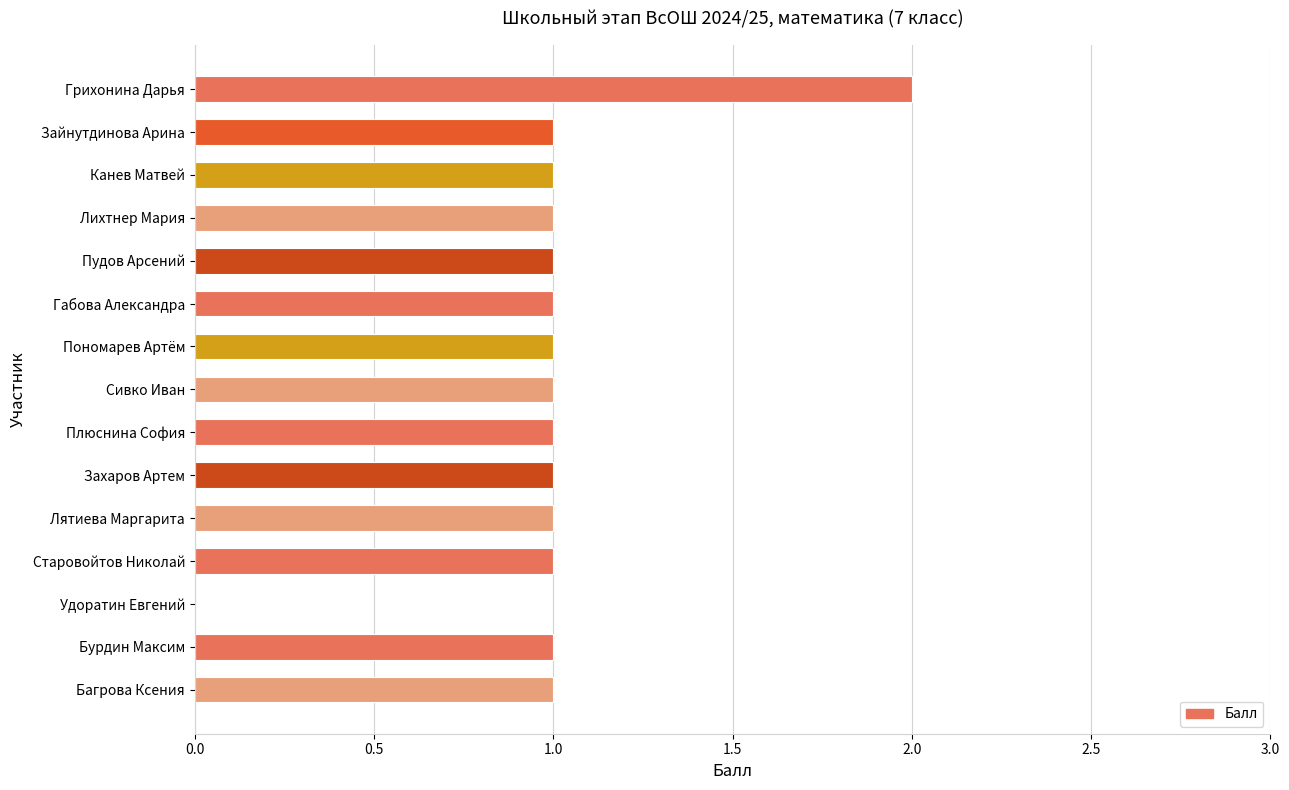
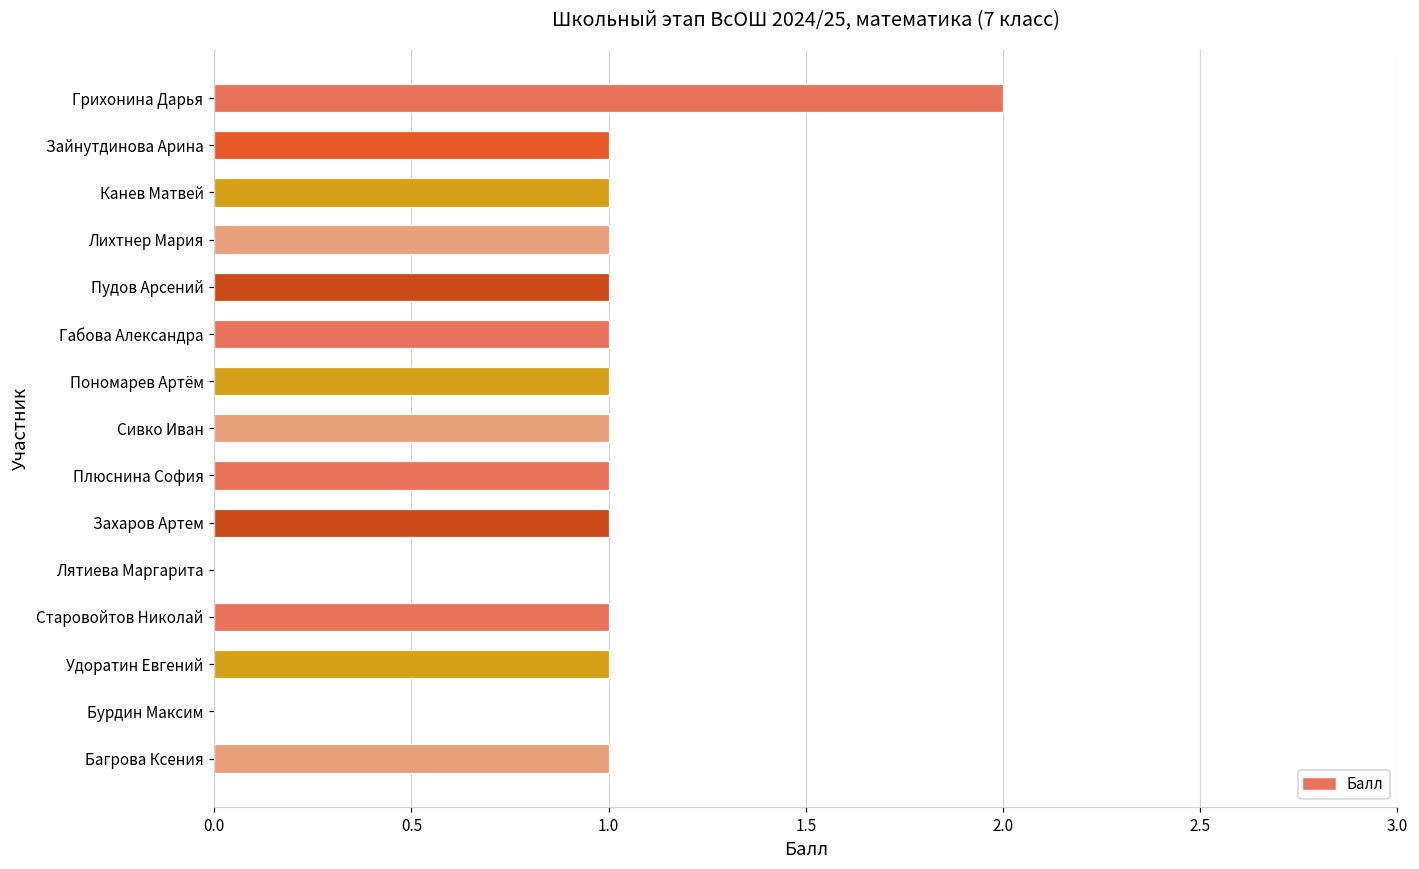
Лятиева Маргарита: 1 -> 0
Удоратин Евгений: 0 -> 1
Бурдин Максим: 1 -> 0
